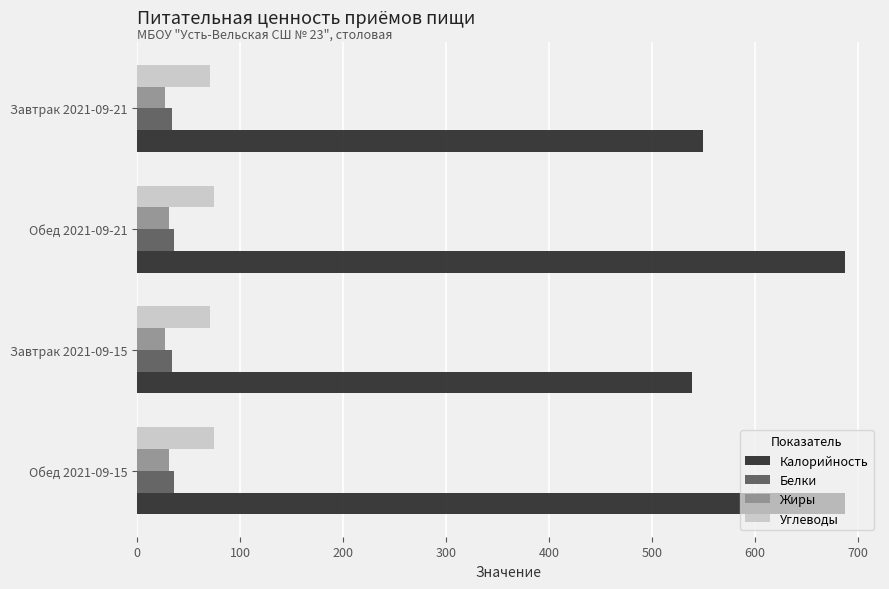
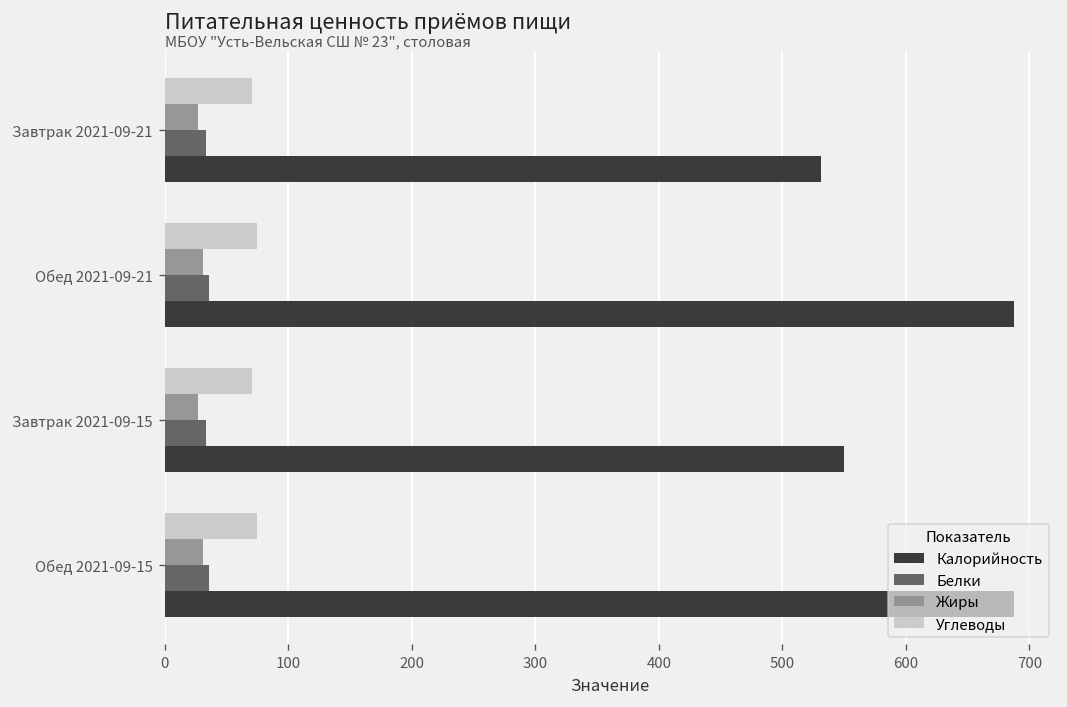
Калорийность, Завтрак 2021-09-21: 550 -> 531
Калорийность, Завтрак 2021-09-15: 539 -> 550
